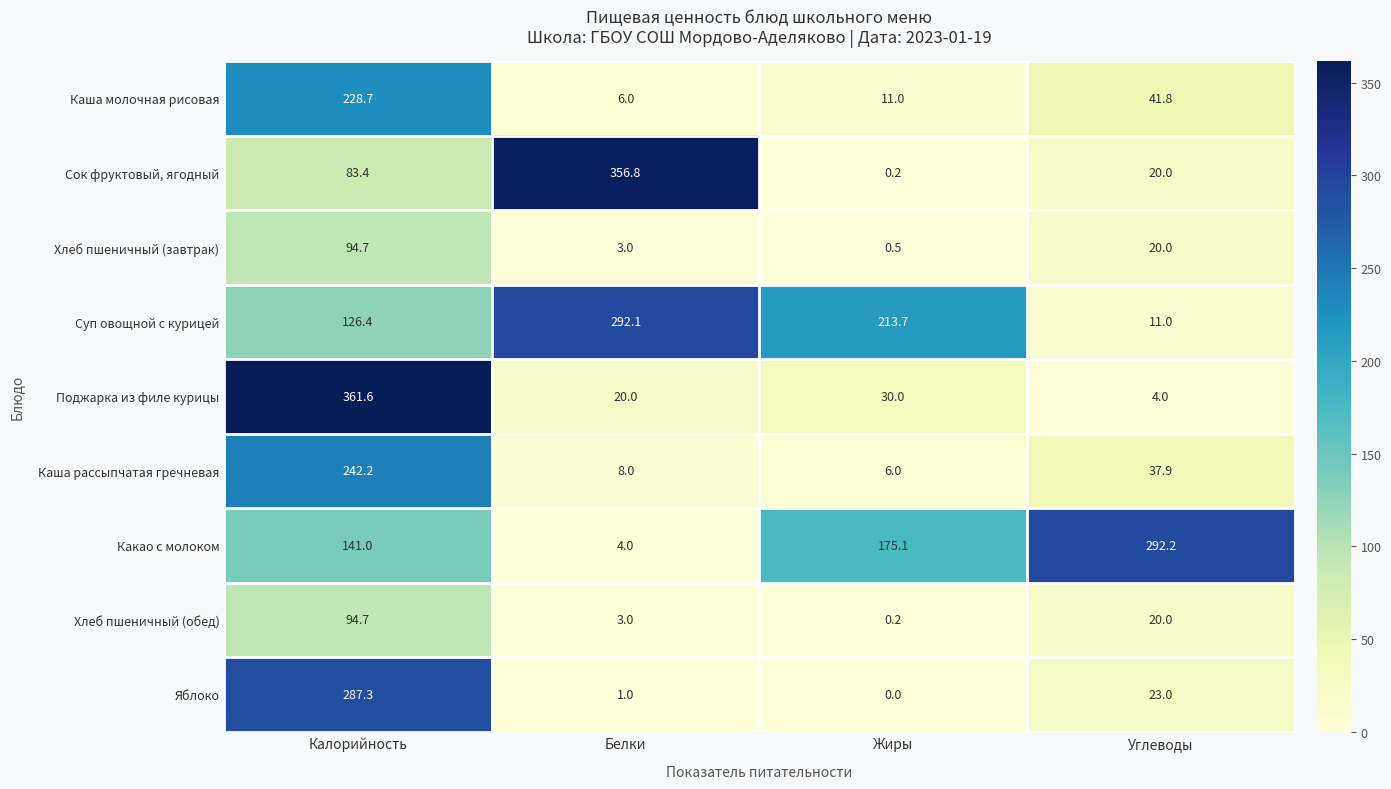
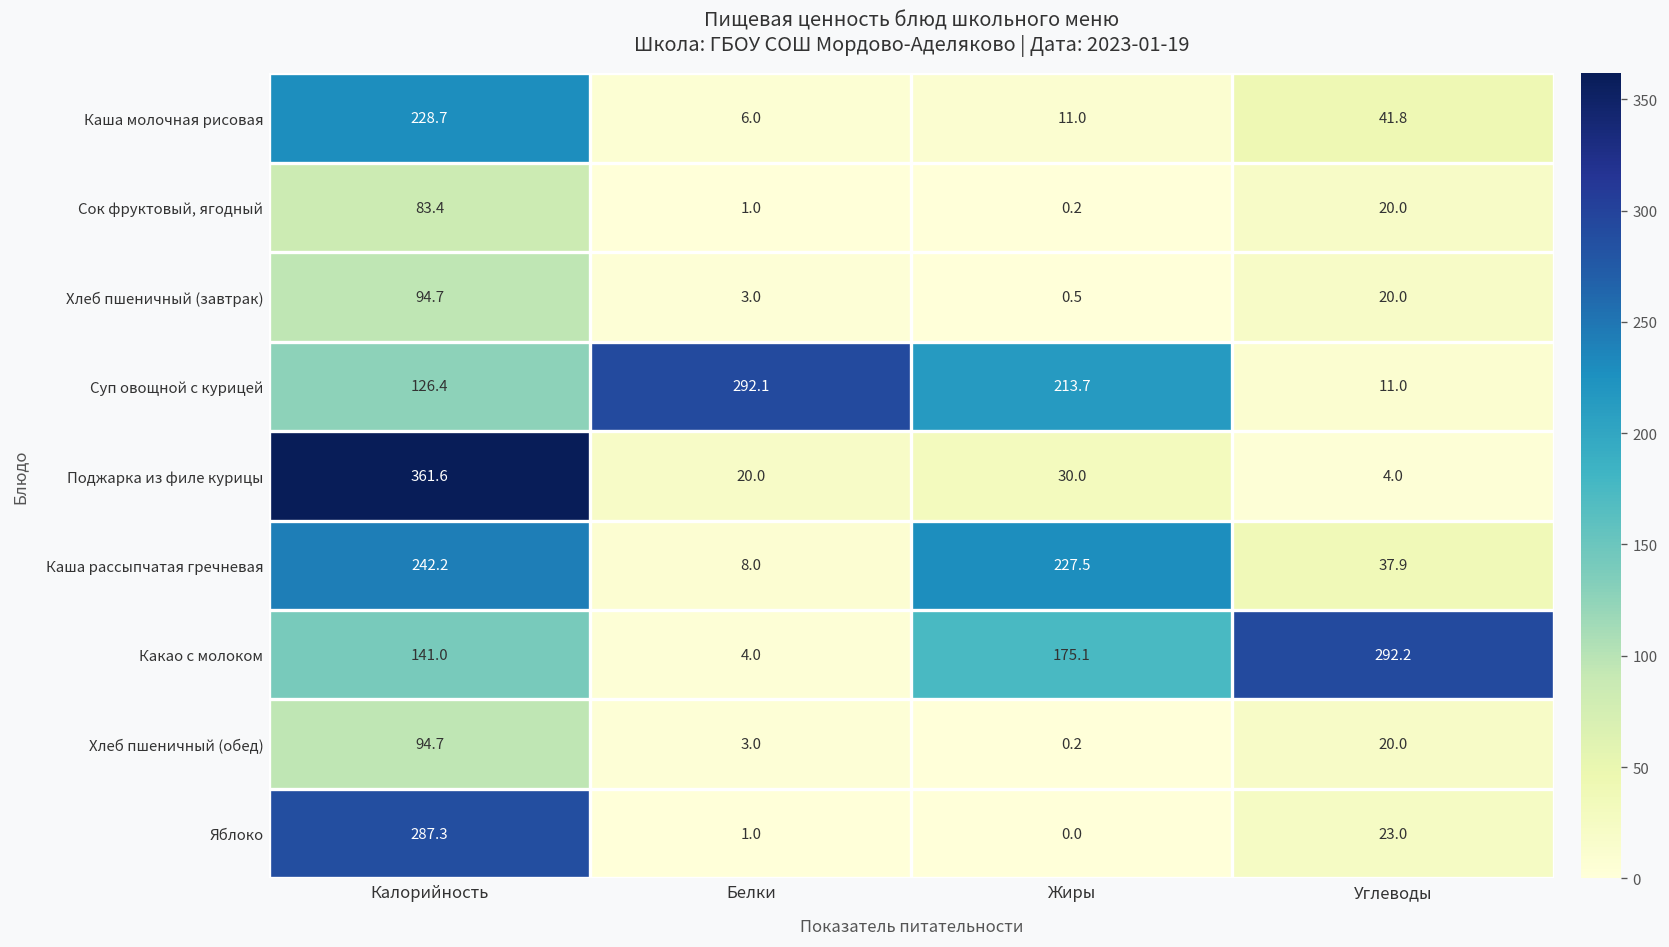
Сок фруктовый, ягодный, Белки: 356.8 -> 1.0
Каша рассыпчатая гречневая, Жиры: 6.0 -> 227.5
